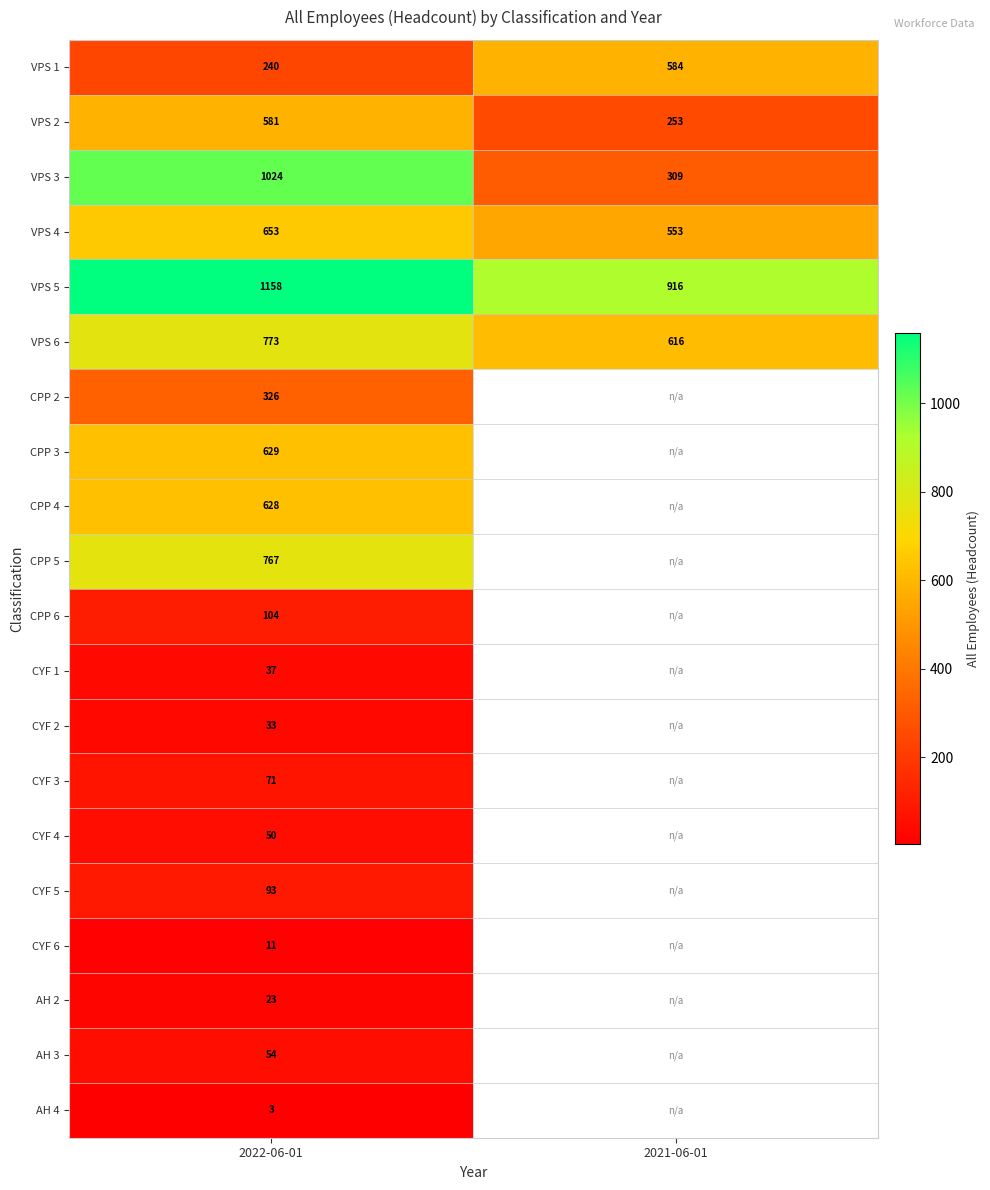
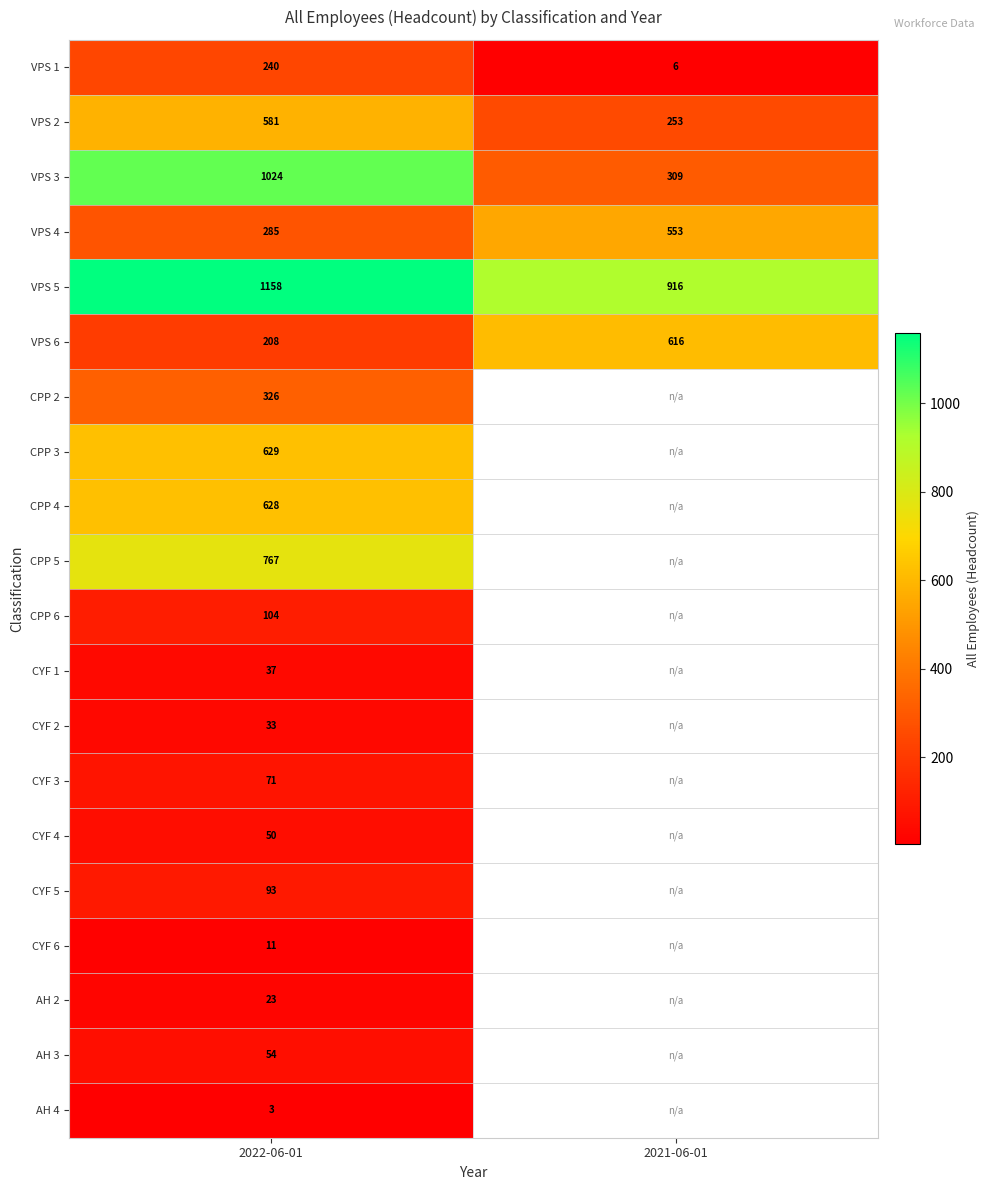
VPS 1, 2021-06-01: 584 -> 6
VPS 4, 2022-06-01: 653 -> 285
VPS 6, 2022-06-01: 773 -> 208
